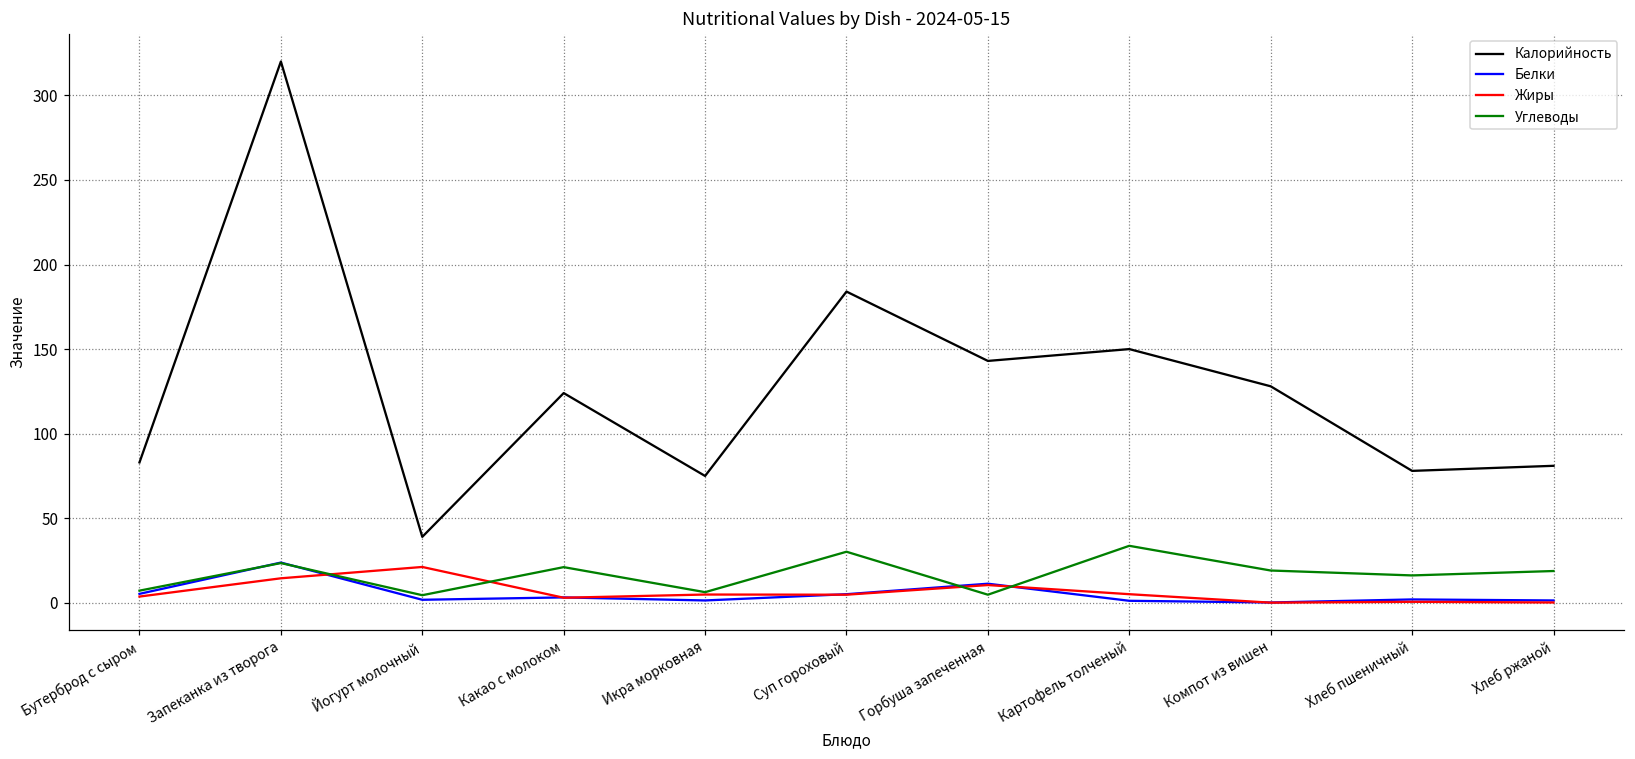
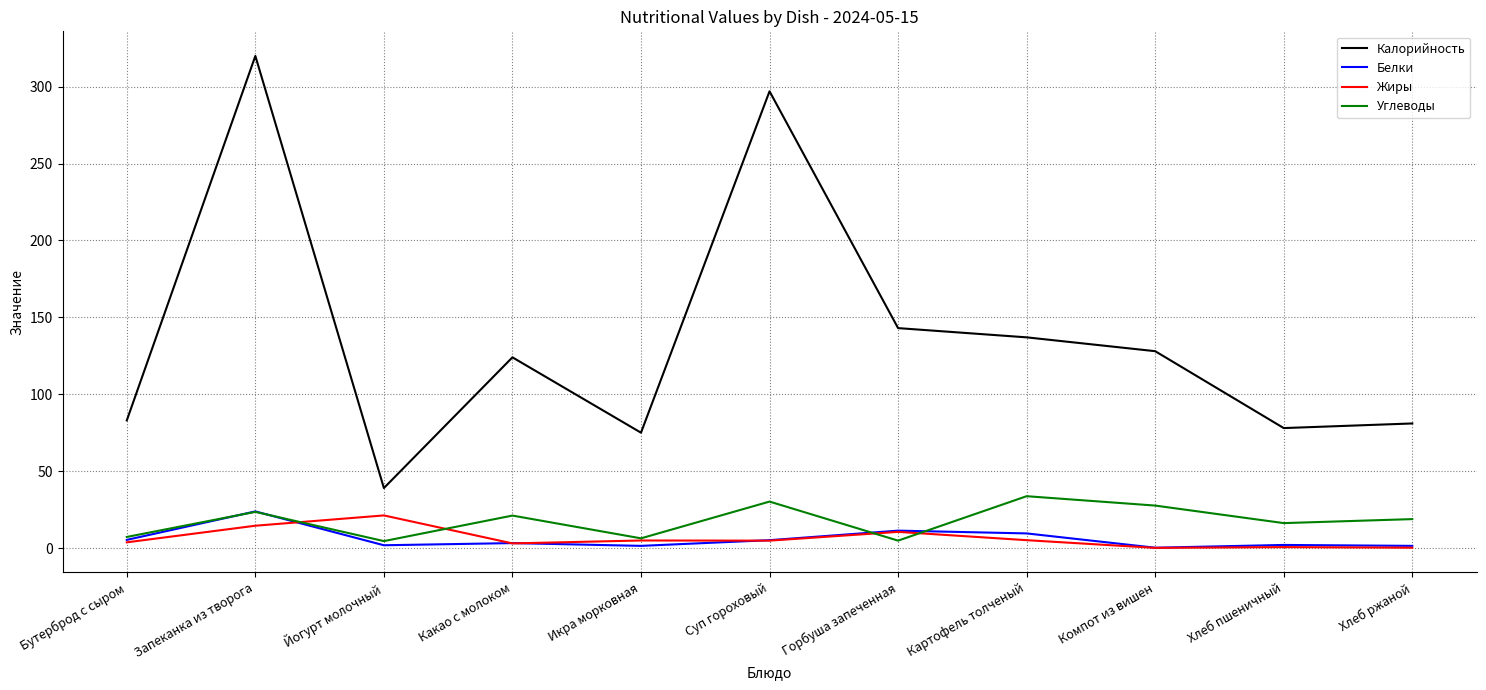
Калорийность, Суп гороховый: 184 -> 297
Калорийность, Картофель толченый: 150 -> 137
Белки, Картофель толченый: 1 -> 10
Углеводы, Компот из вишен: 19 -> 28
